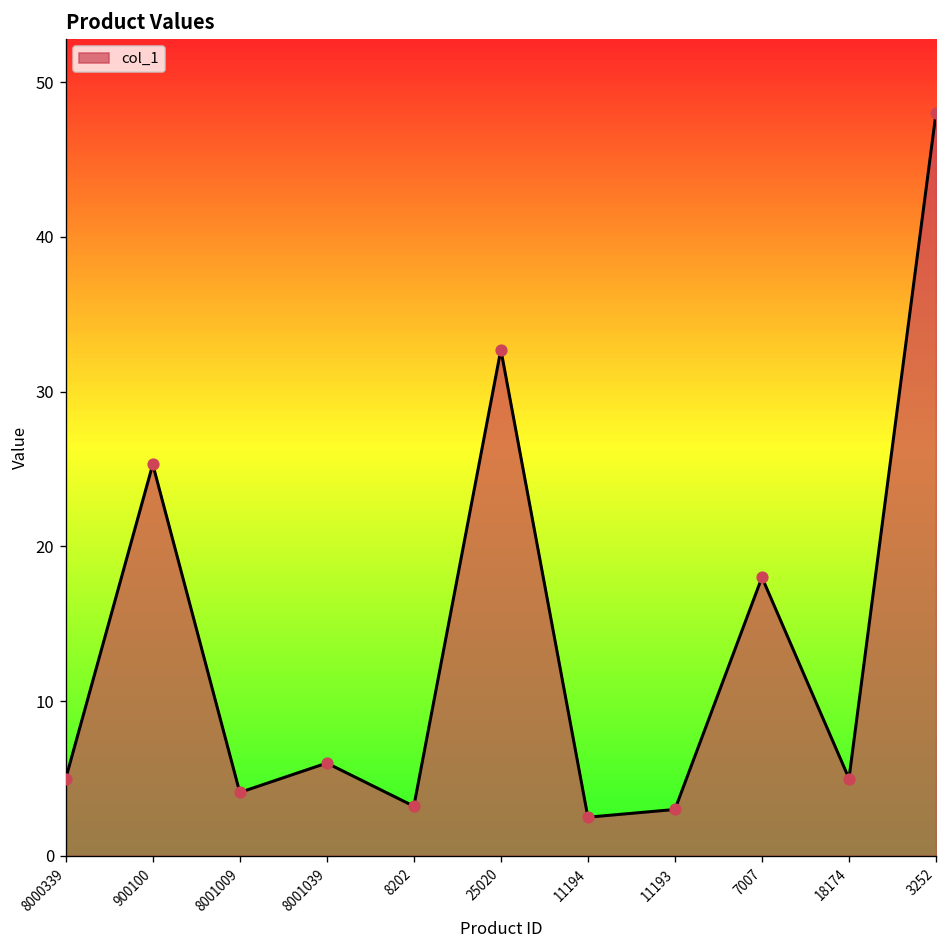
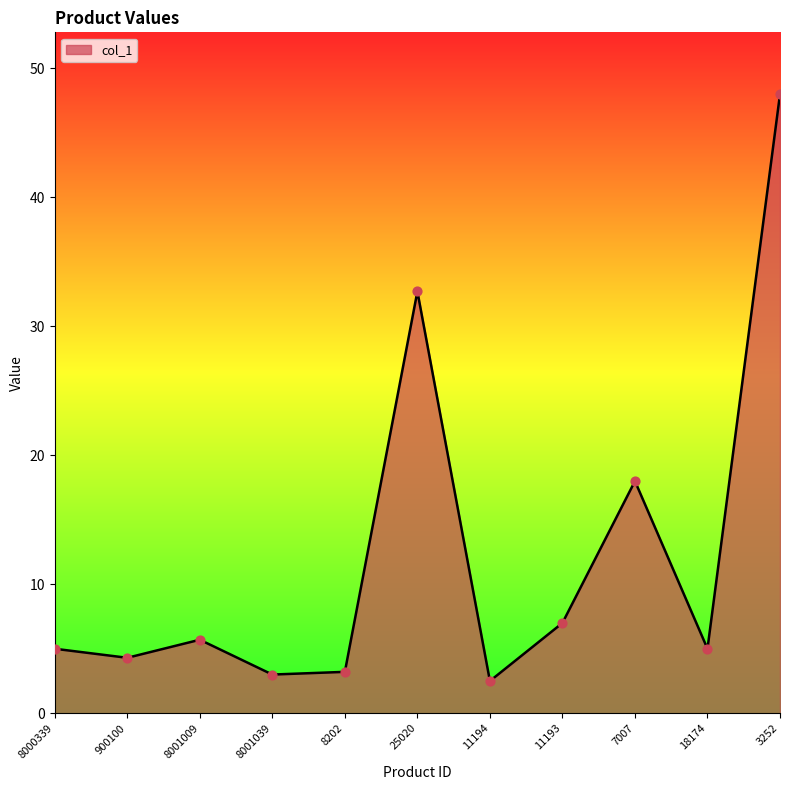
900100: 25.3 -> 4.3
8001009: 4.1 -> 5.7
8001039: 6 -> 3
11193: 3 -> 7
